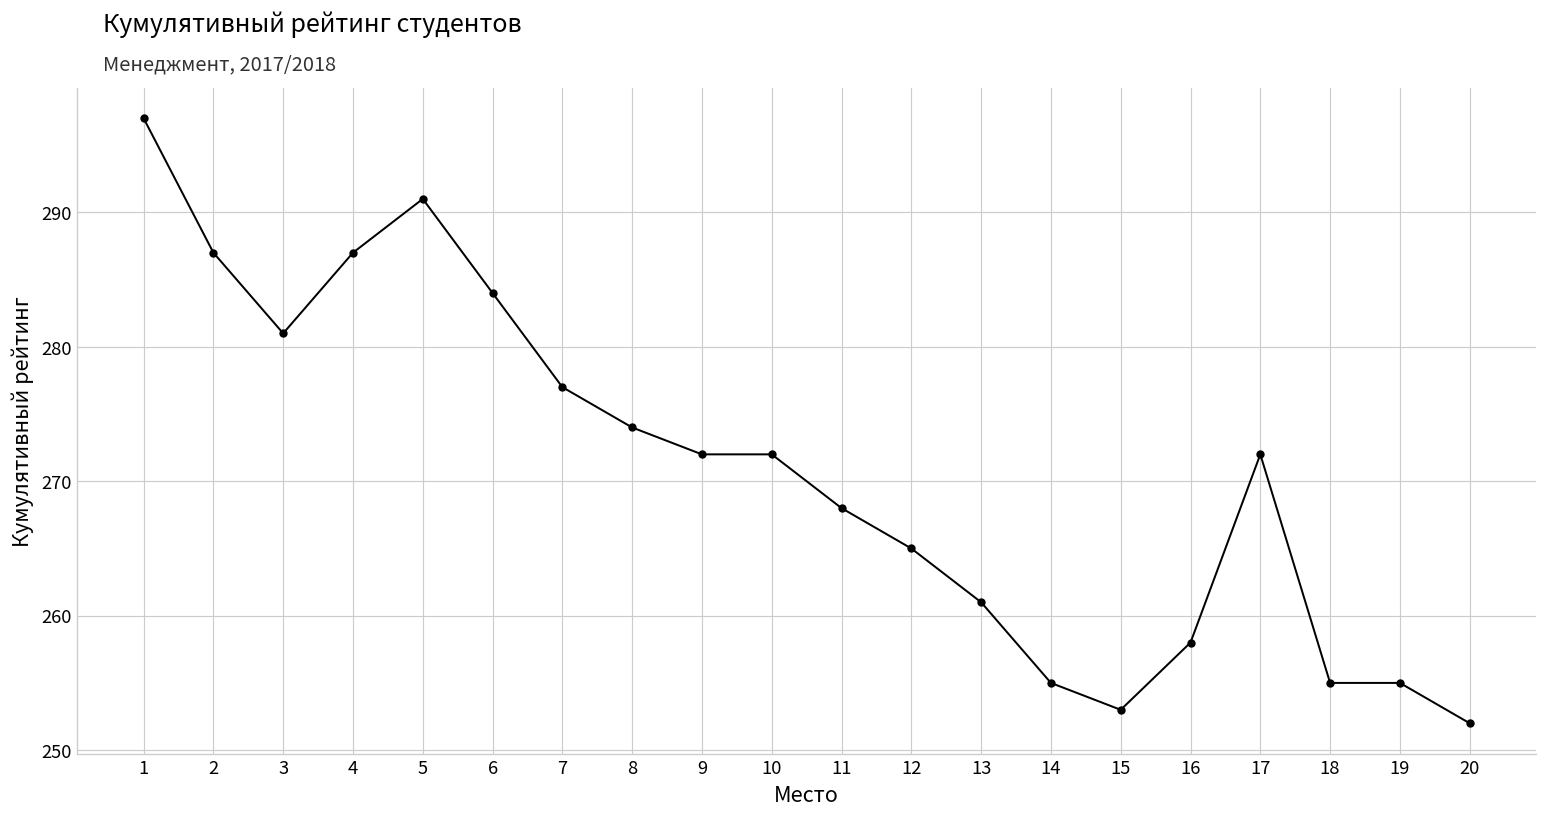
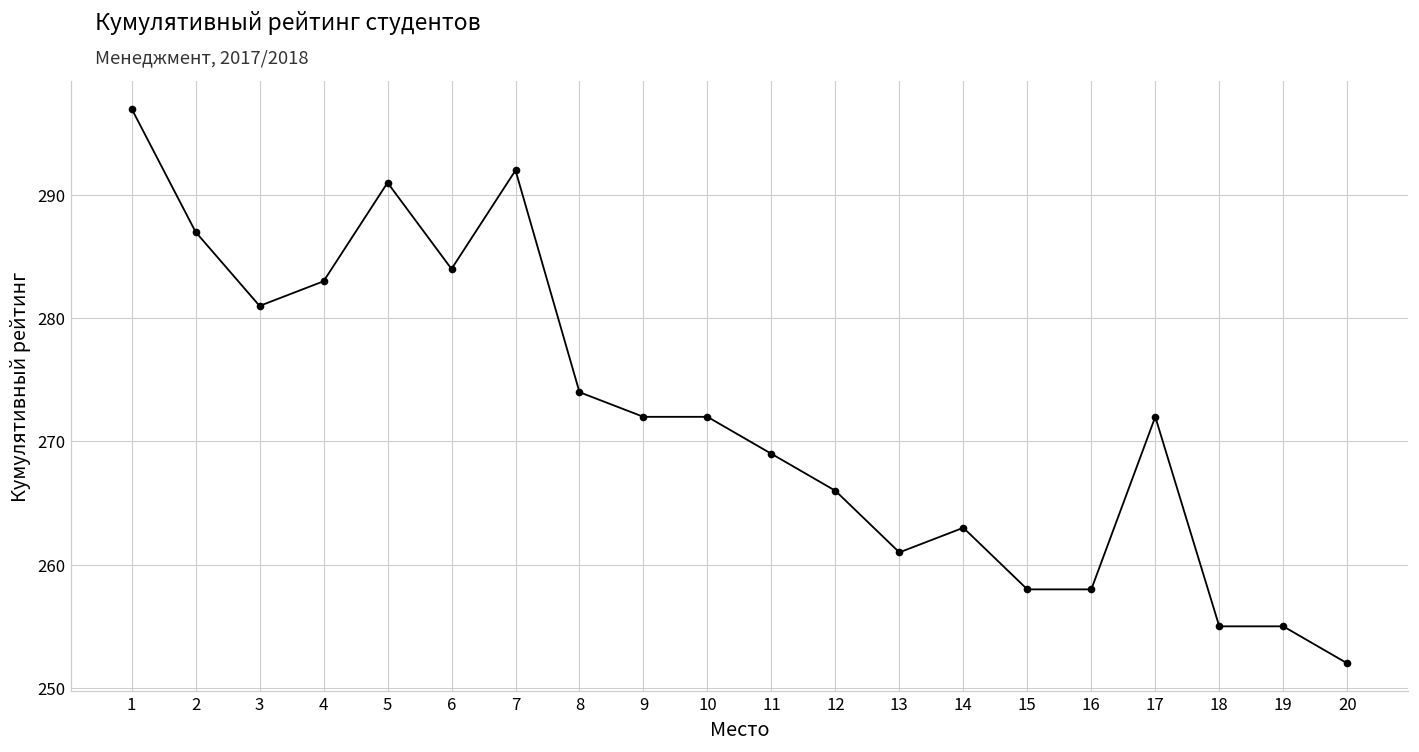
4: 287 -> 283
7: 277 -> 292
11: 268 -> 269
12: 265 -> 266
14: 255 -> 263
15: 253 -> 258
